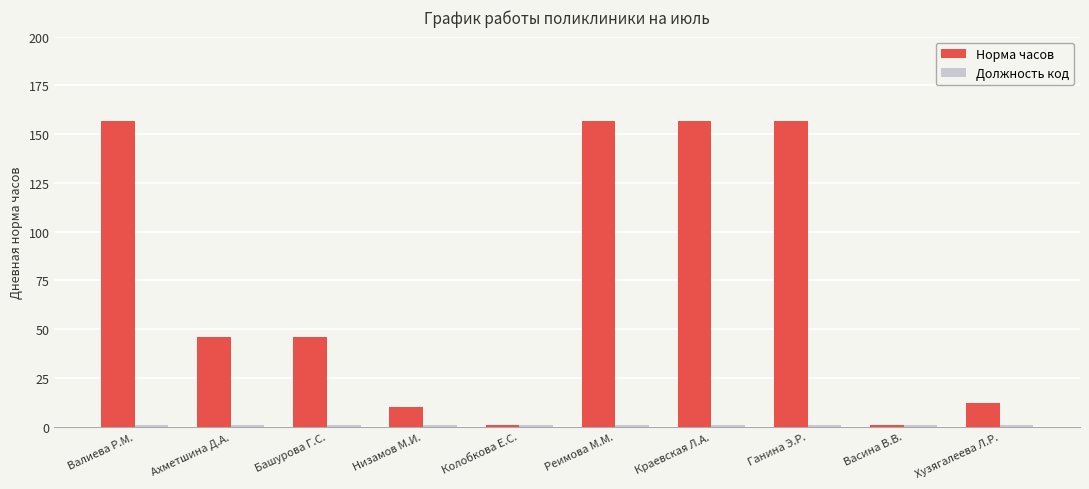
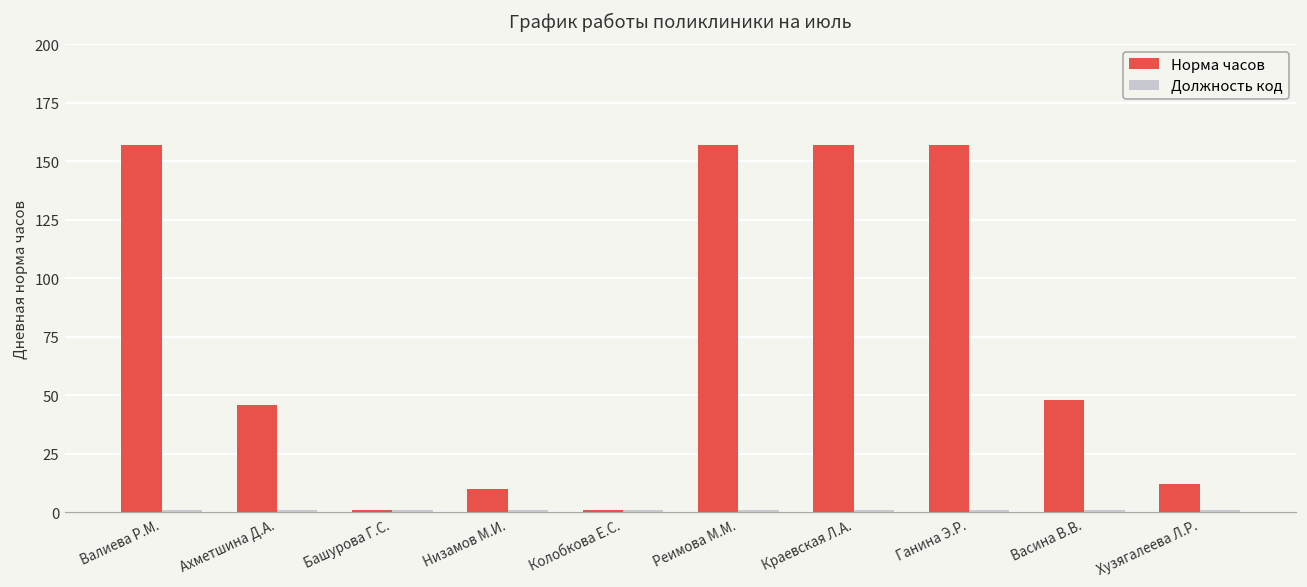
Норма часов, Башурова Г.С.: 46 -> 1
Норма часов, Васина В.В.: 1 -> 48
